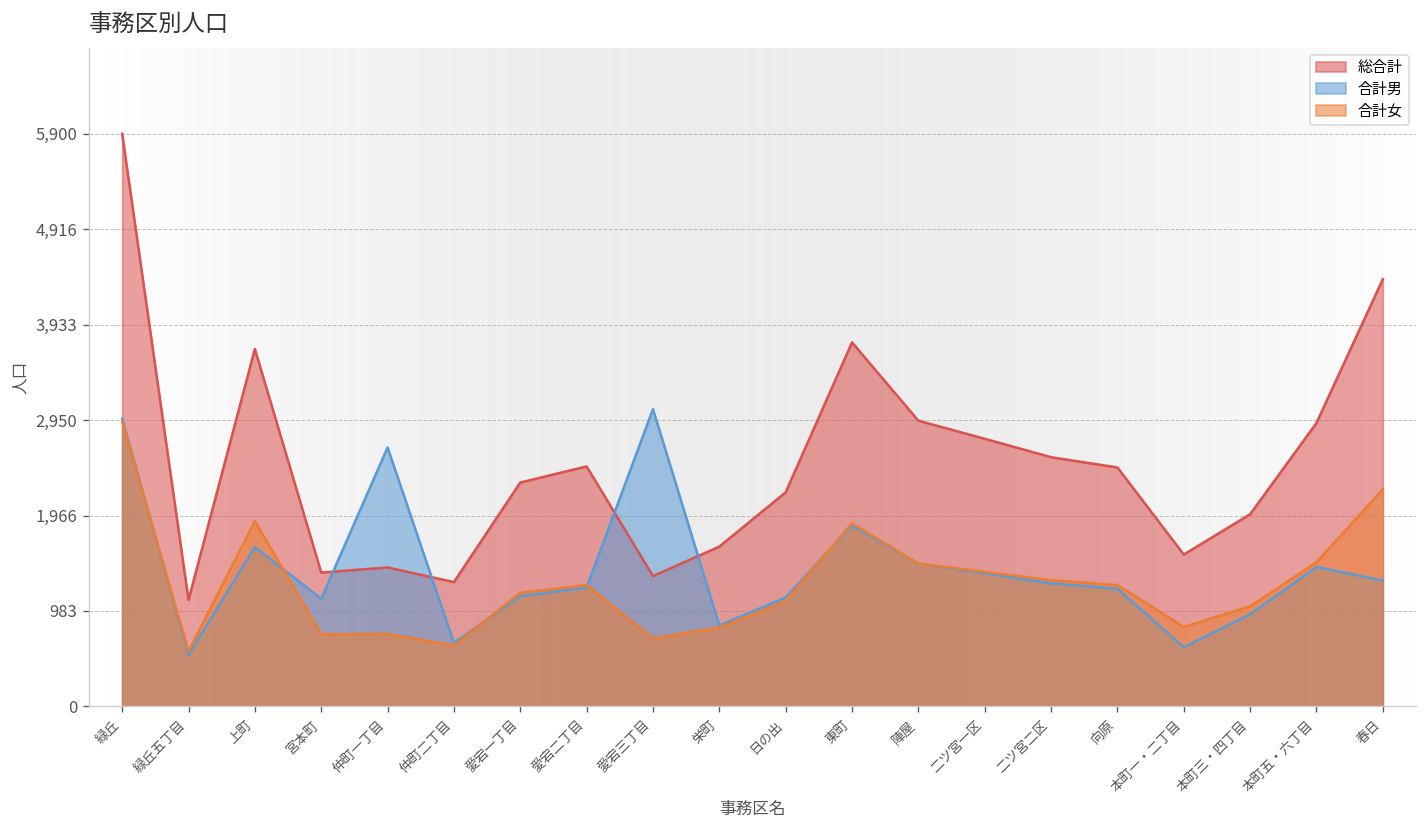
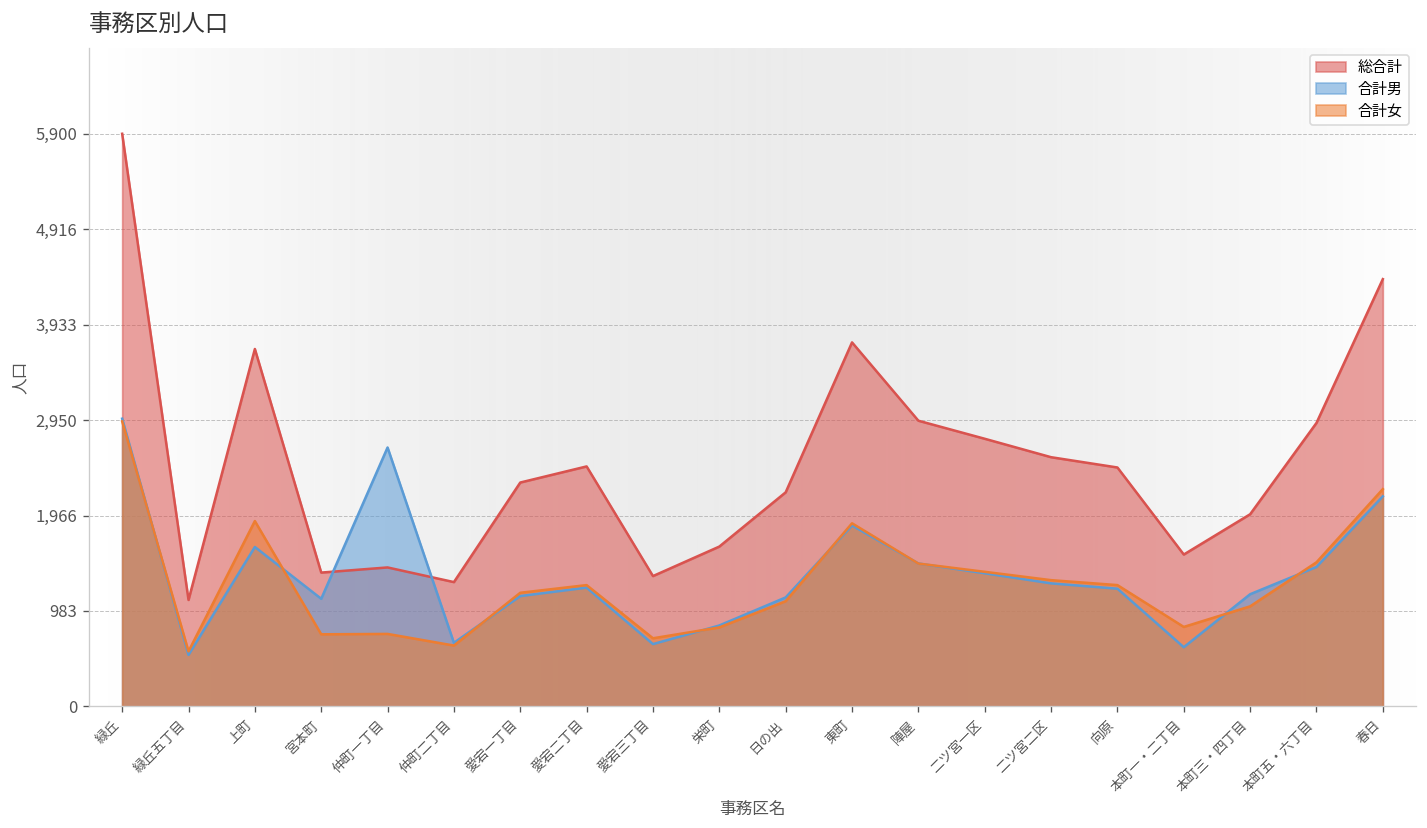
合計男, 愛宕三丁目: 3,100 -> 600
合計男, 本町三・四丁目: 900 -> 1,200
合計男, 春日: 1,300 -> 2,200
